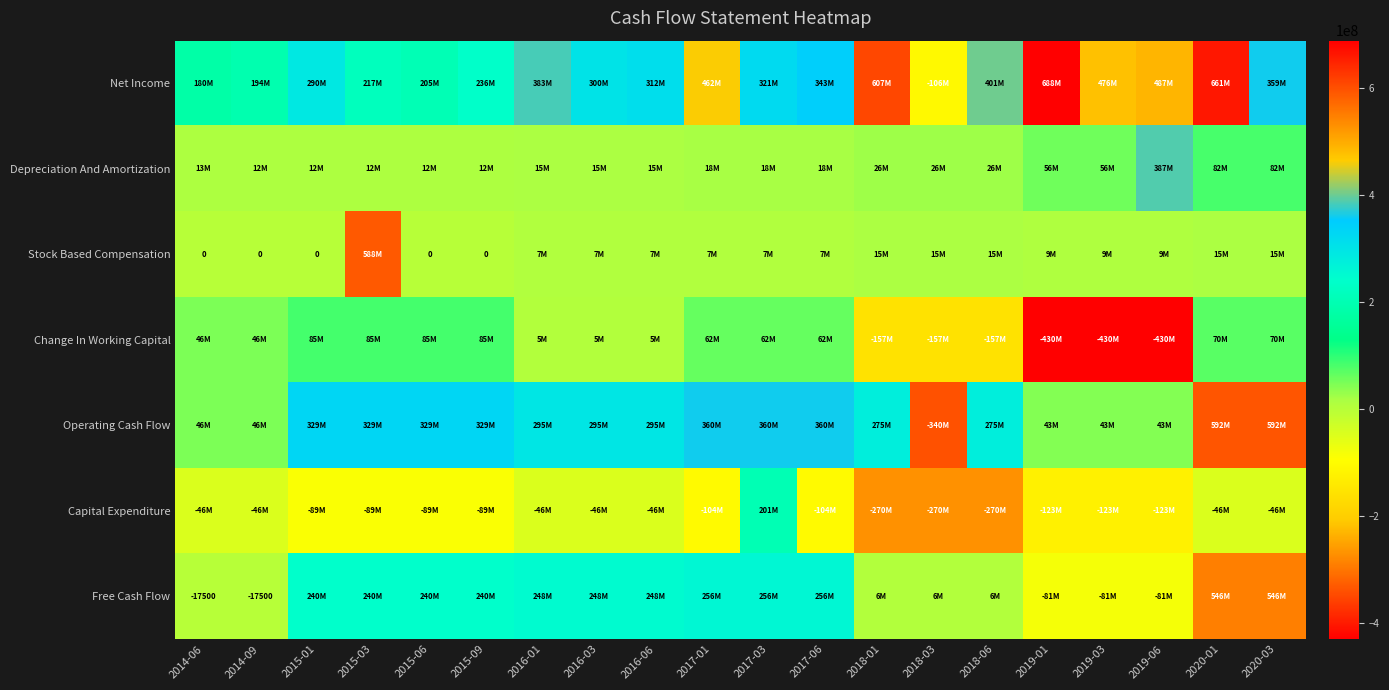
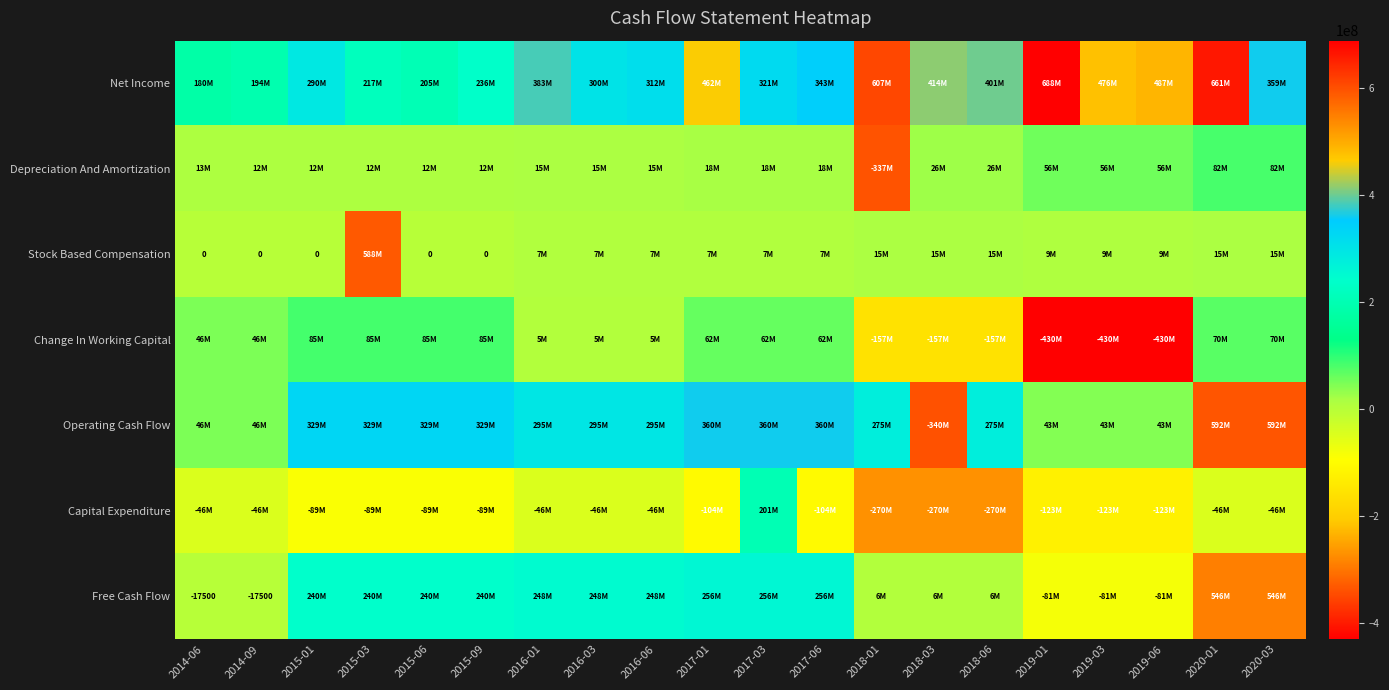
Net Income, 2018-03: -106M -> 414M
Depreciation And Amortization, 2018-01: 26M -> -337M
Depreciation And Amortization, 2019-06: 387M -> 56M
